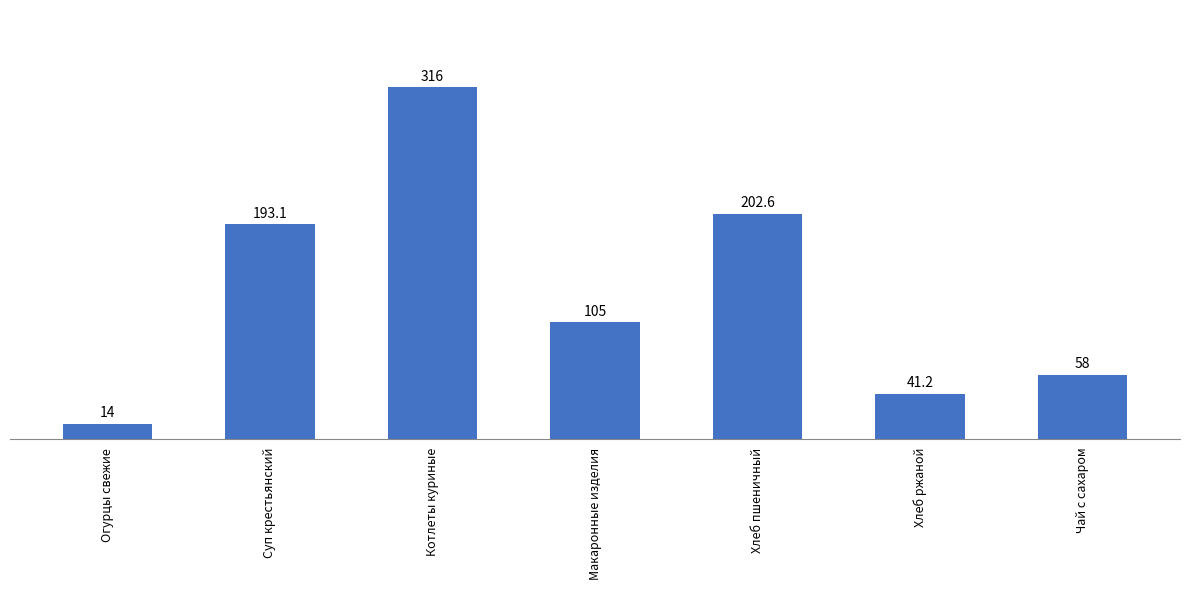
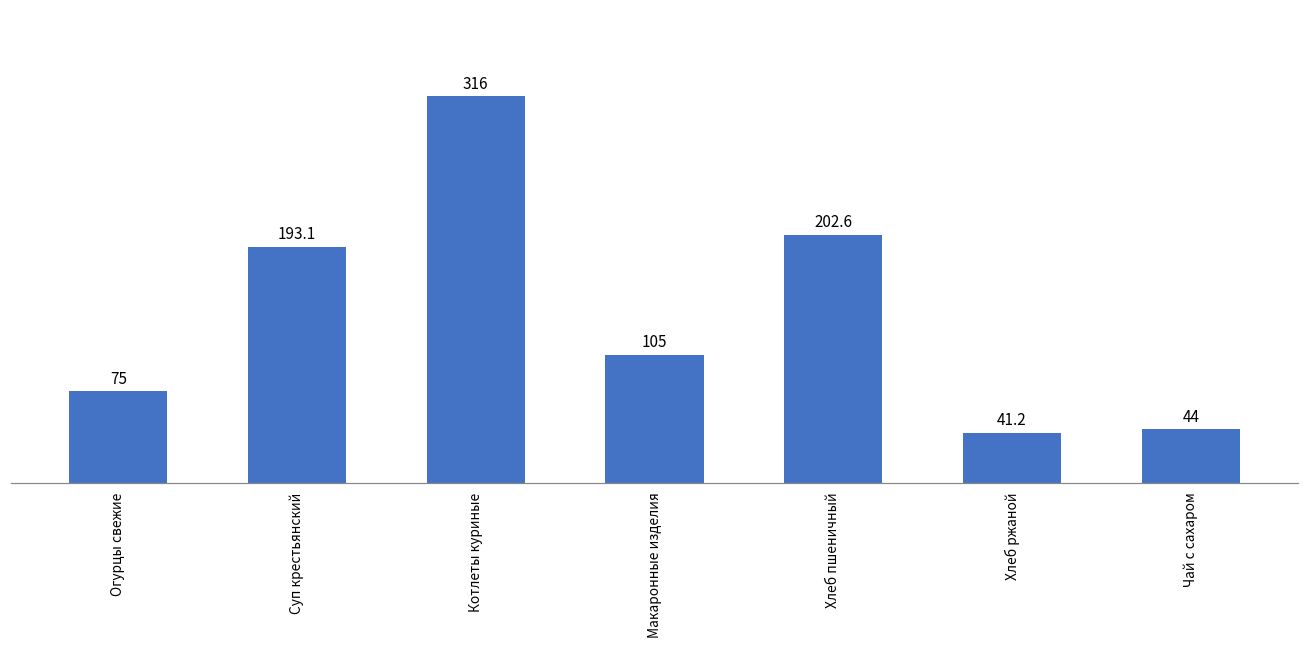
Огурцы свежие: 14 -> 75
Чай с сахаром: 58 -> 44
